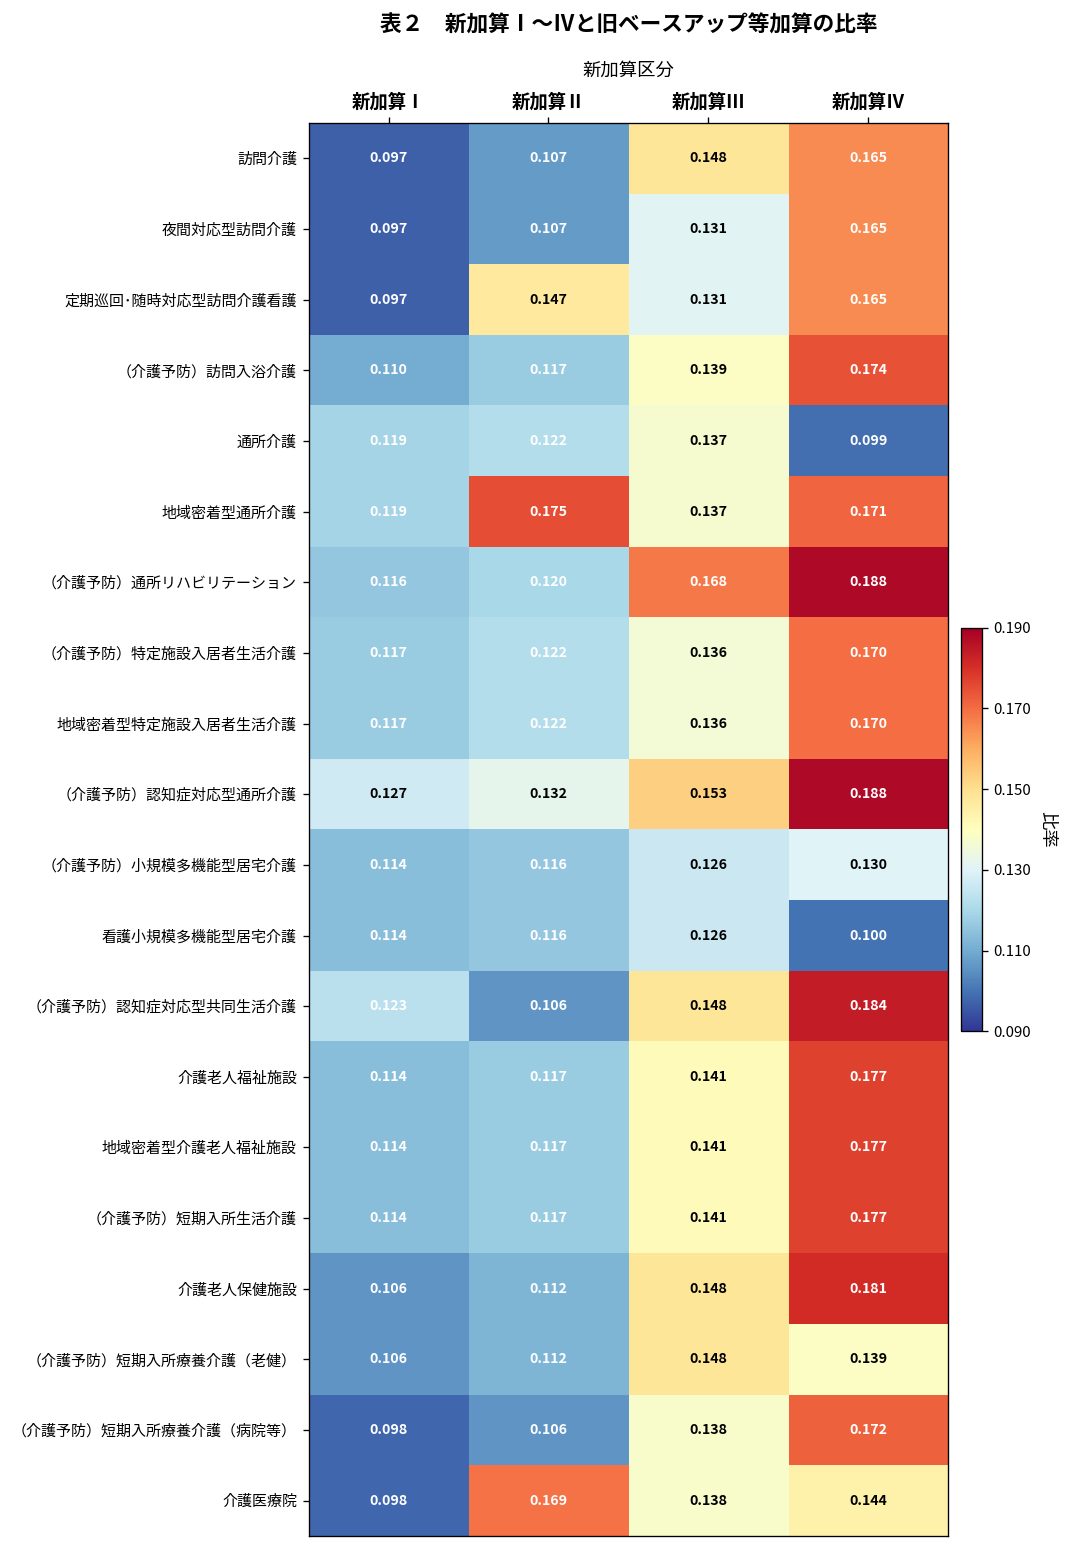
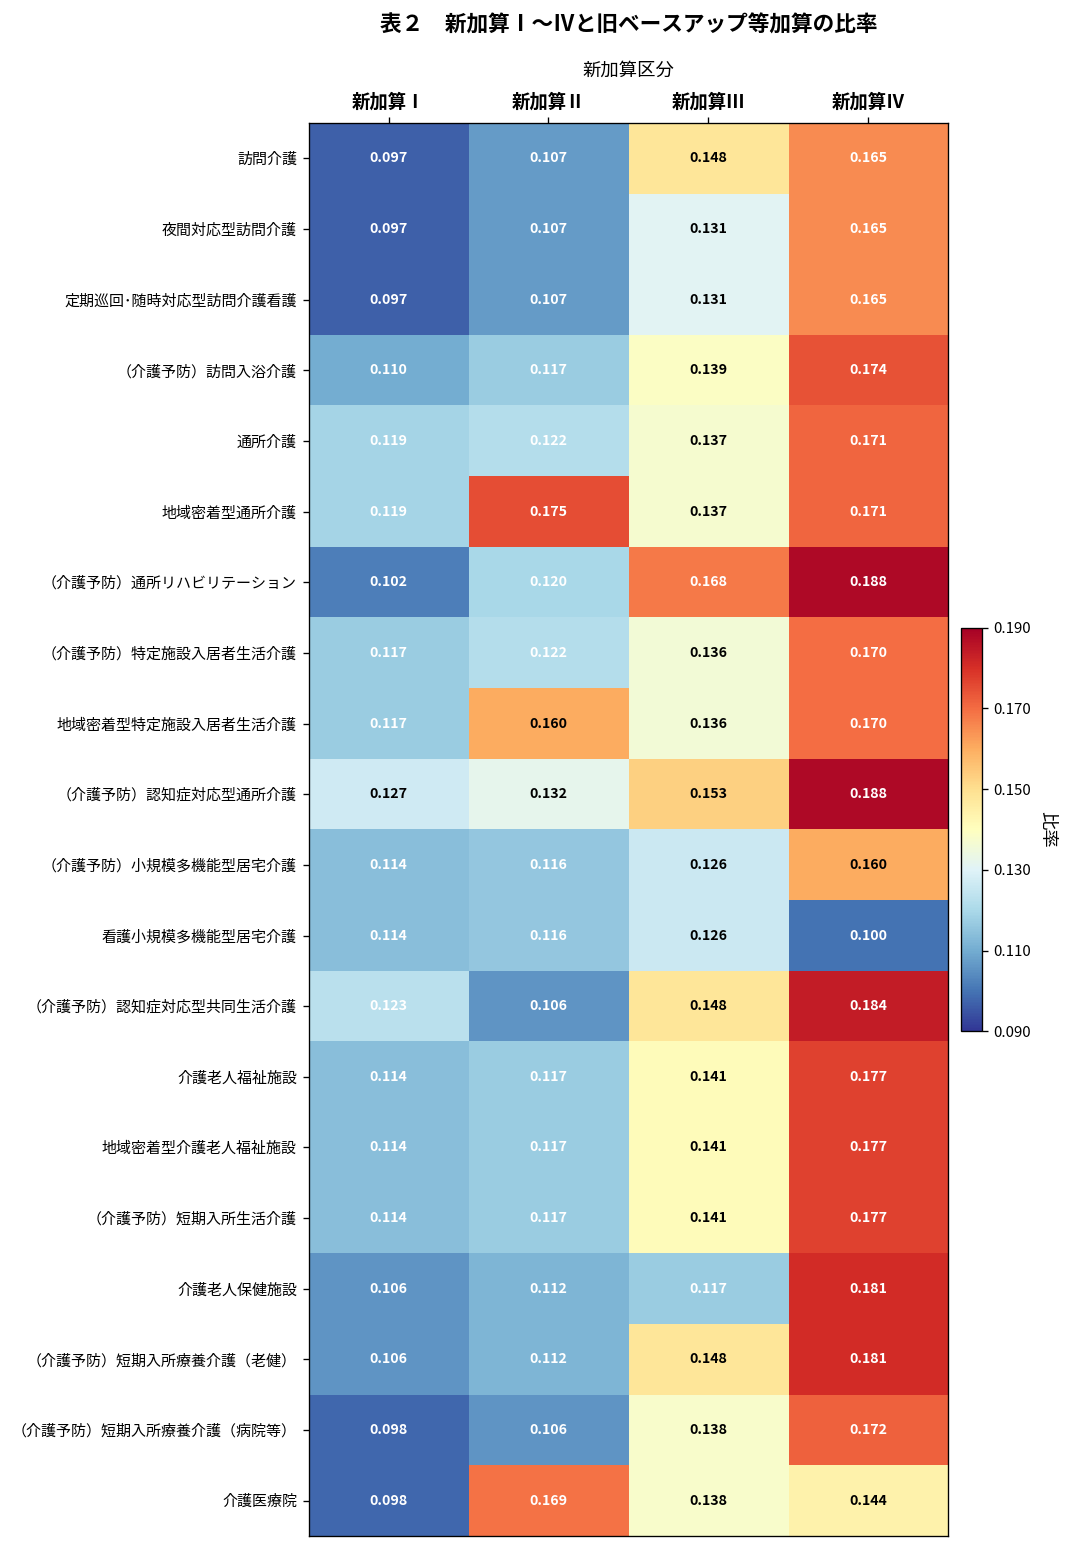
定期巡回･随時対応型訪問介護看護, 新加算Ⅱ: 0.147 -> 0.107
通所介護, 新加算Ⅳ: 0.099 -> 0.171
（介護予防）通所リハビリテーション, 新加算Ⅰ: 0.116 -> 0.102
地域密着型特定施設入居者生活介護, 新加算Ⅱ: 0.122 -> 0.160
（介護予防）小規模多機能型居宅介護, 新加算Ⅳ: 0.130 -> 0.160
介護老人保健施設, 新加算Ⅲ: 0.148 -> 0.117
（介護予防）短期入所療養介護（老健）, 新加算Ⅳ: 0.139 -> 0.181
